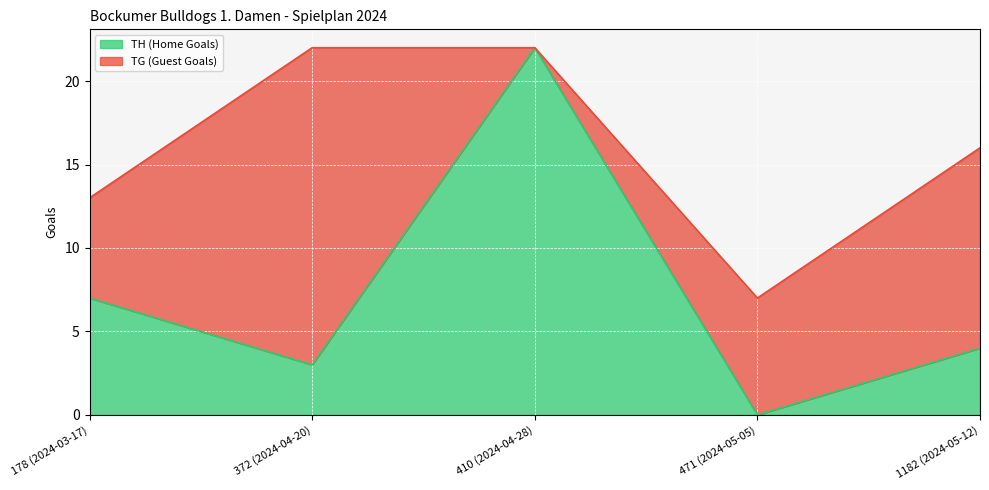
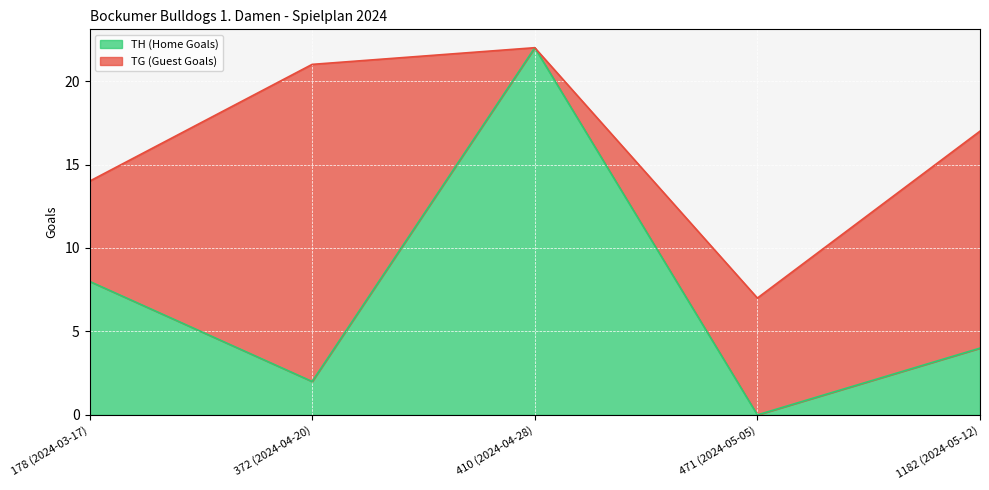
TH (Home Goals), 178 (2024-03-17): 7 -> 8
TH (Home Goals), 372 (2024-04-20): 3 -> 2
TG (Guest Goals), 1182 (2024-05-12): 12 -> 13
